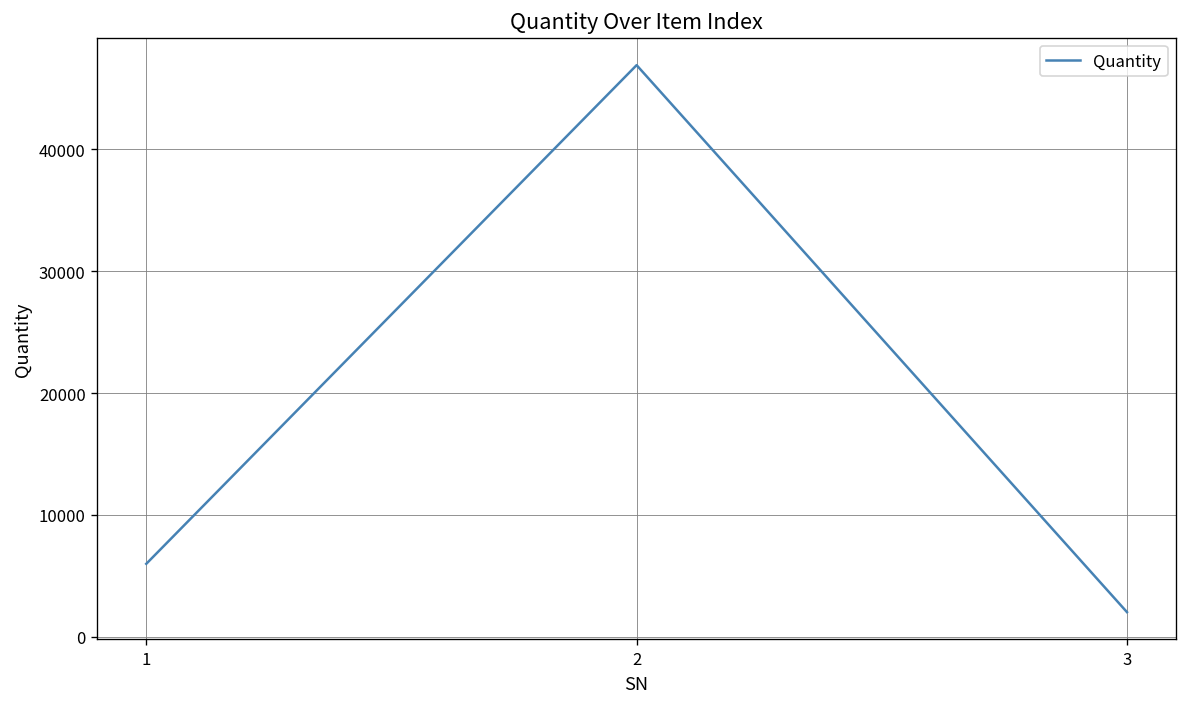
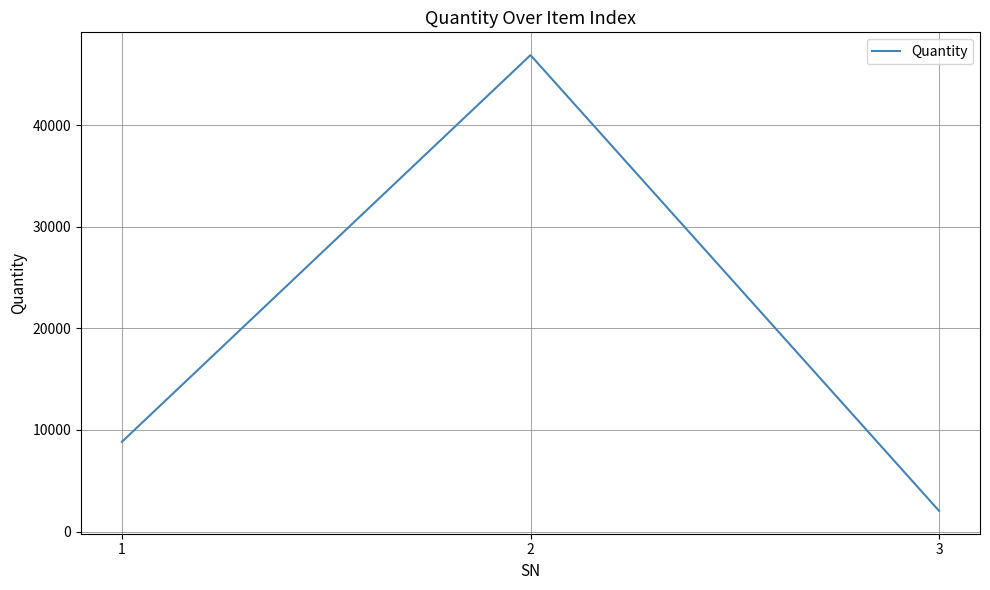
1: 6000 -> 8800
